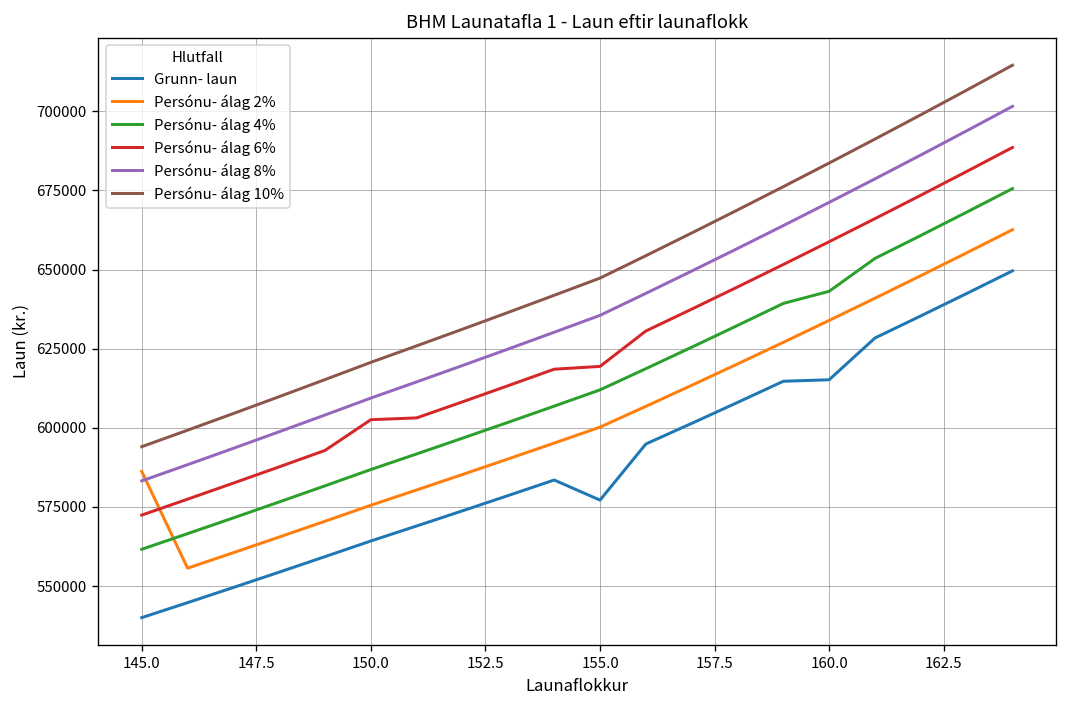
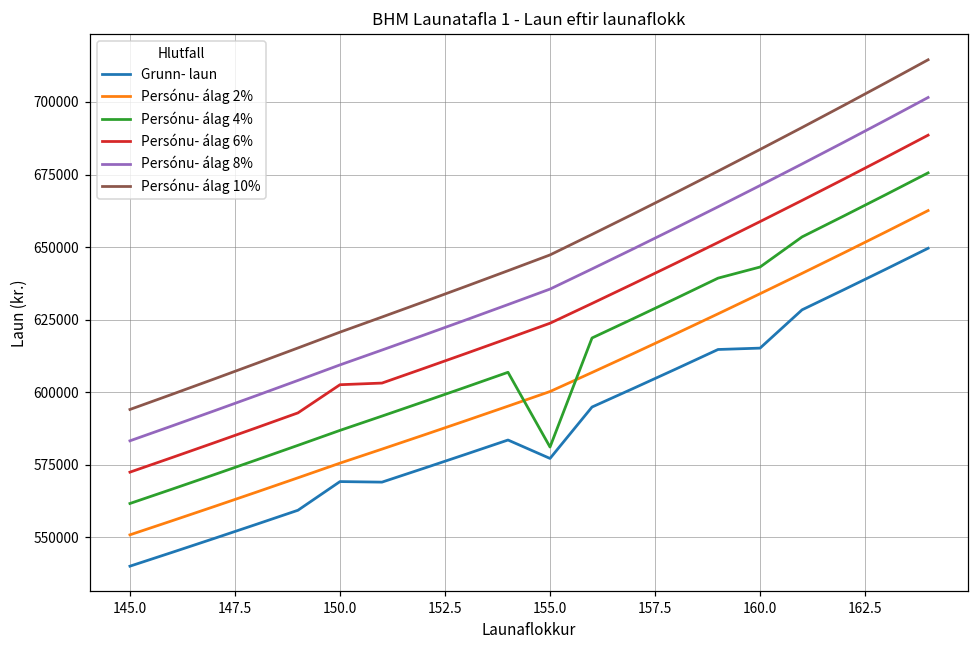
Persónu- álag 2%, 145.0: 586000 -> 551000
Grunn- laun, 150.0: 564000 -> 569000
Persónu- álag 4%, 155.0: 612000 -> 581000
Persónu- álag 6%, 155.0: 619000 -> 624000
